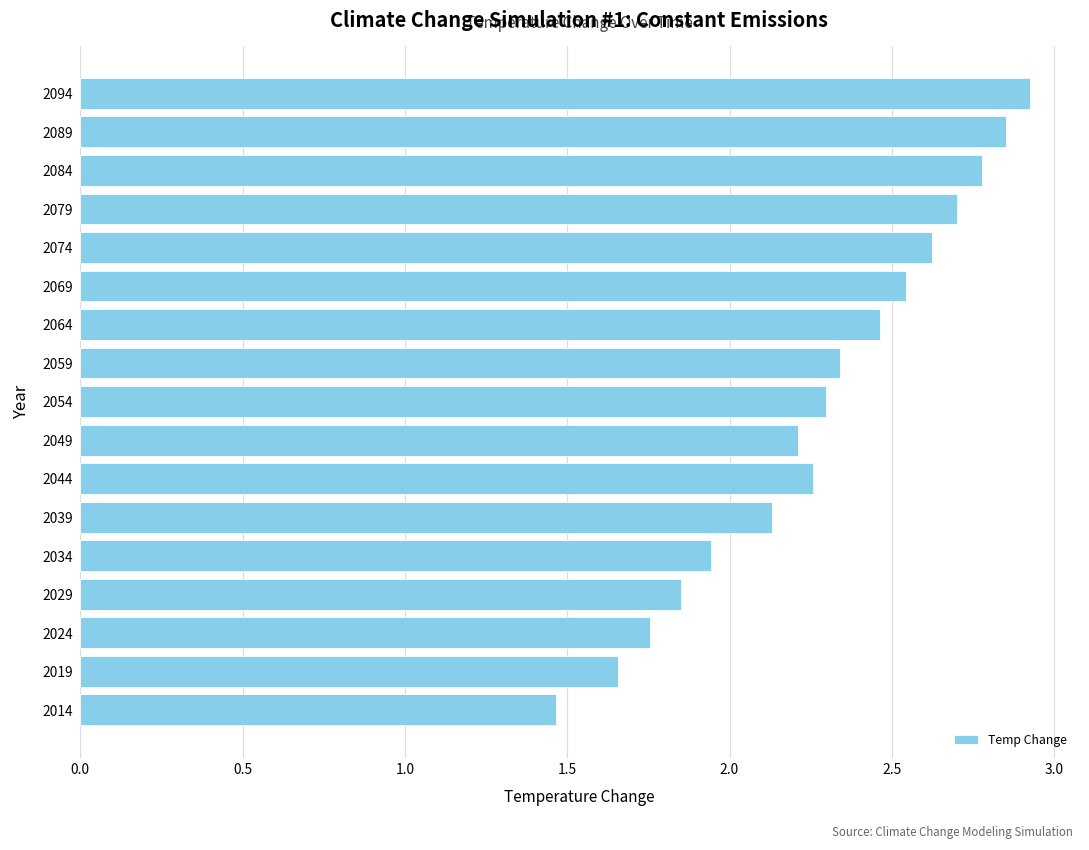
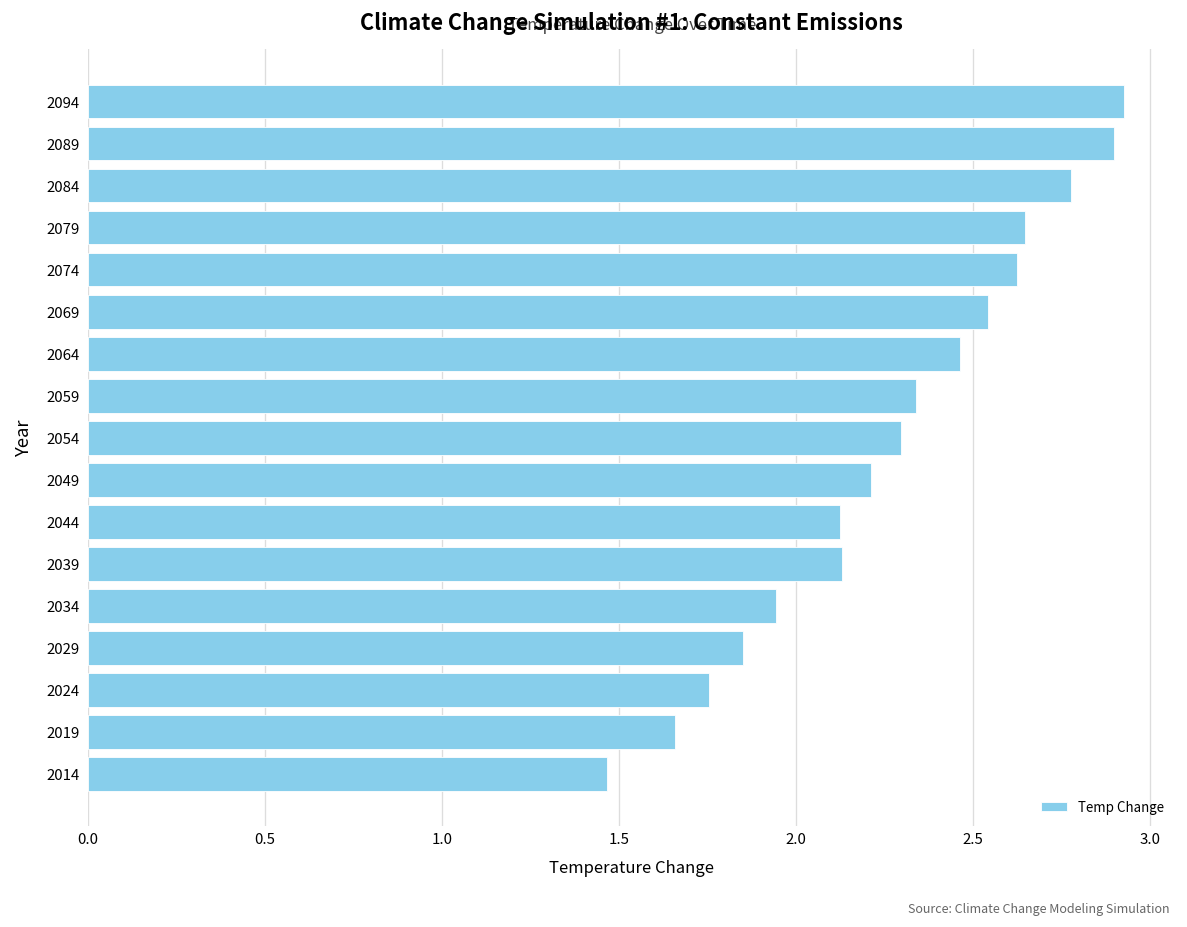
2089: 2.85 -> 2.90
2079: 2.70 -> 2.65
2044: 2.26 -> 2.12
